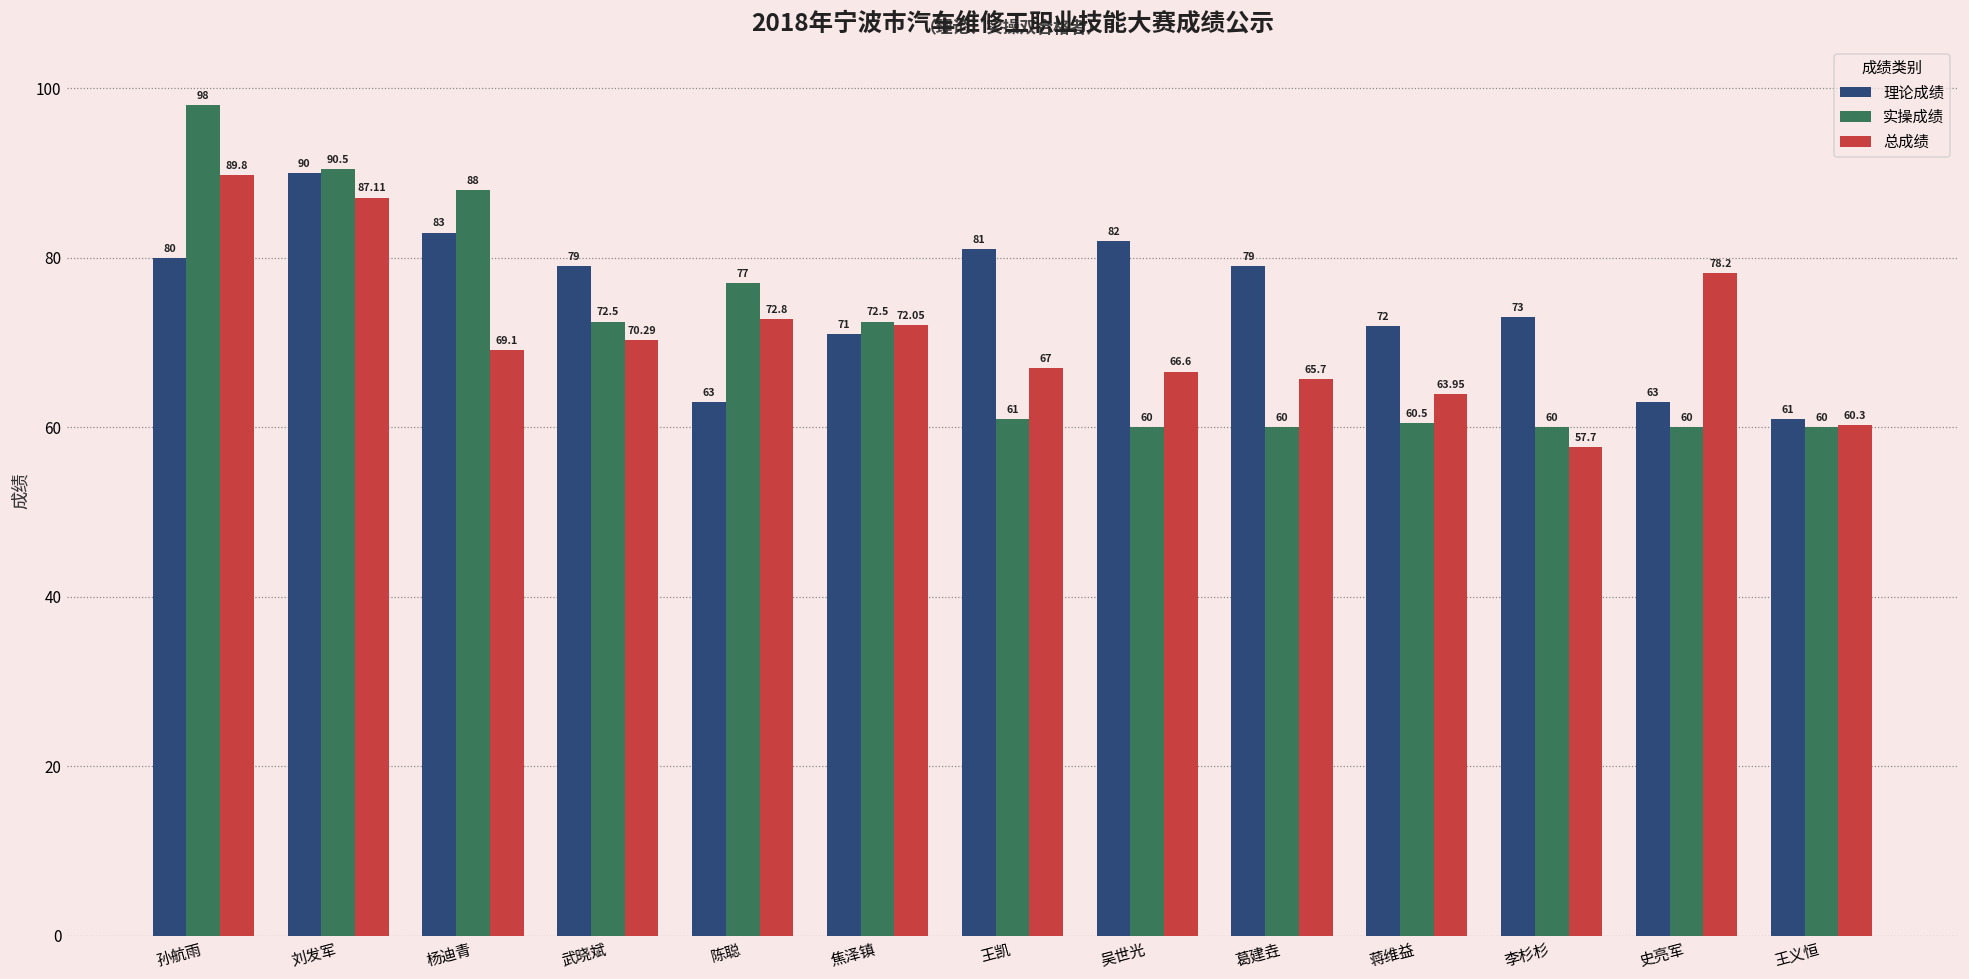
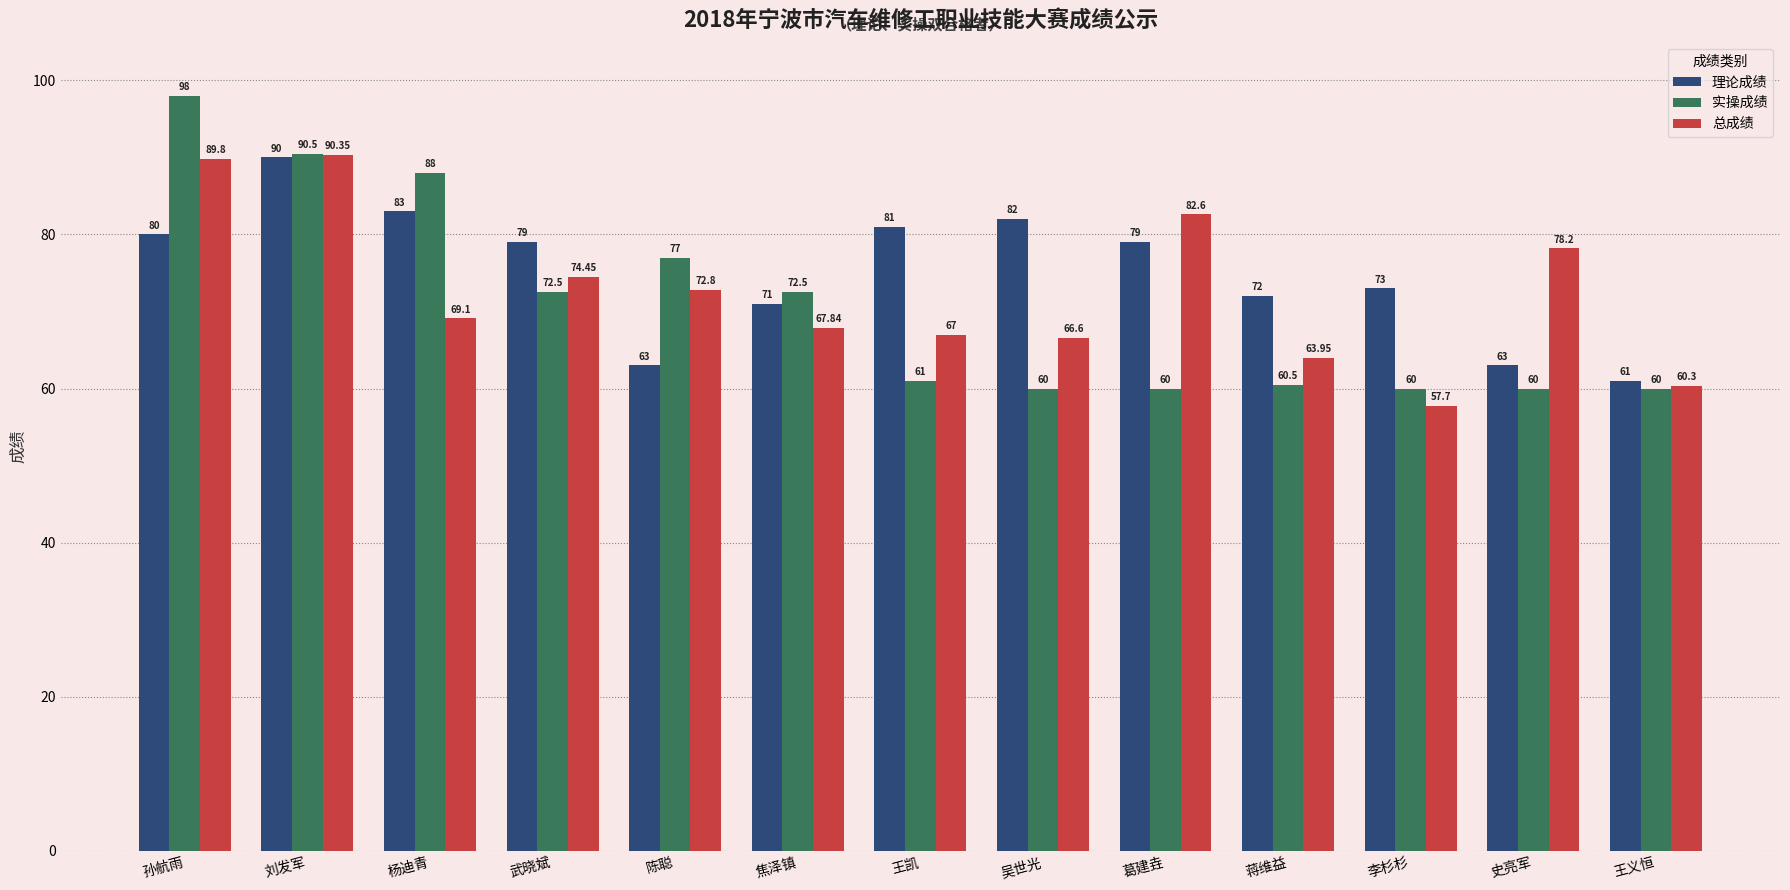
总成绩, 刘发军: 87.11 -> 90.35
总成绩, 武晓斌: 70.29 -> 74.45
总成绩, 焦泽镇: 72.05 -> 67.84
总成绩, 葛建垚: 65.7 -> 82.6
